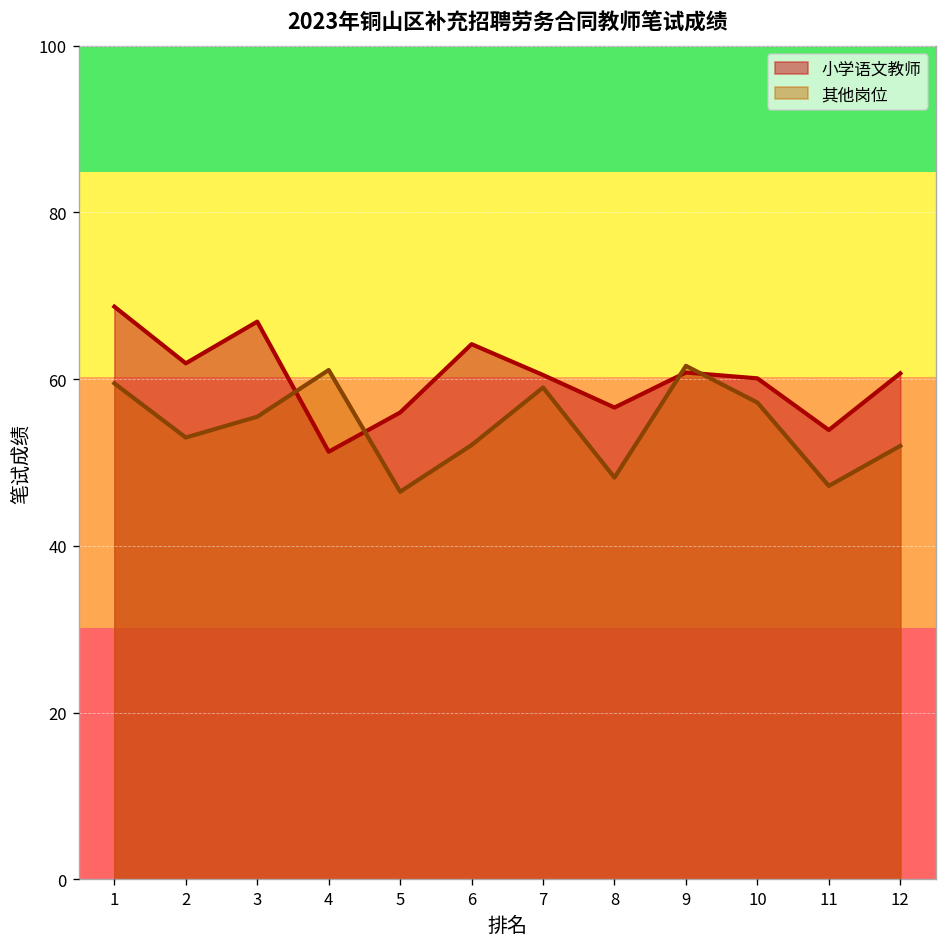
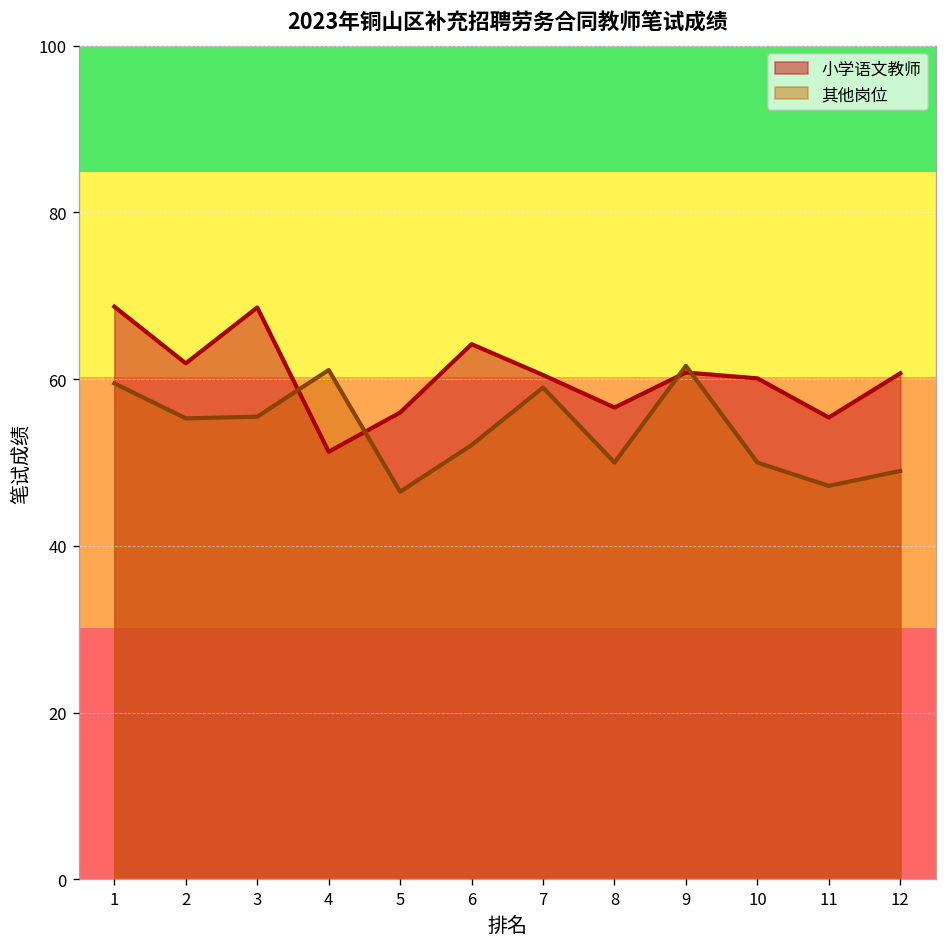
其他岗位, 2: 53 -> 55
小学语文教师, 3: 67 -> 69
其他岗位, 8: 48 -> 50
其他岗位, 10: 57 -> 50
小学语文教师, 11: 54 -> 55
其他岗位, 12: 52 -> 49
